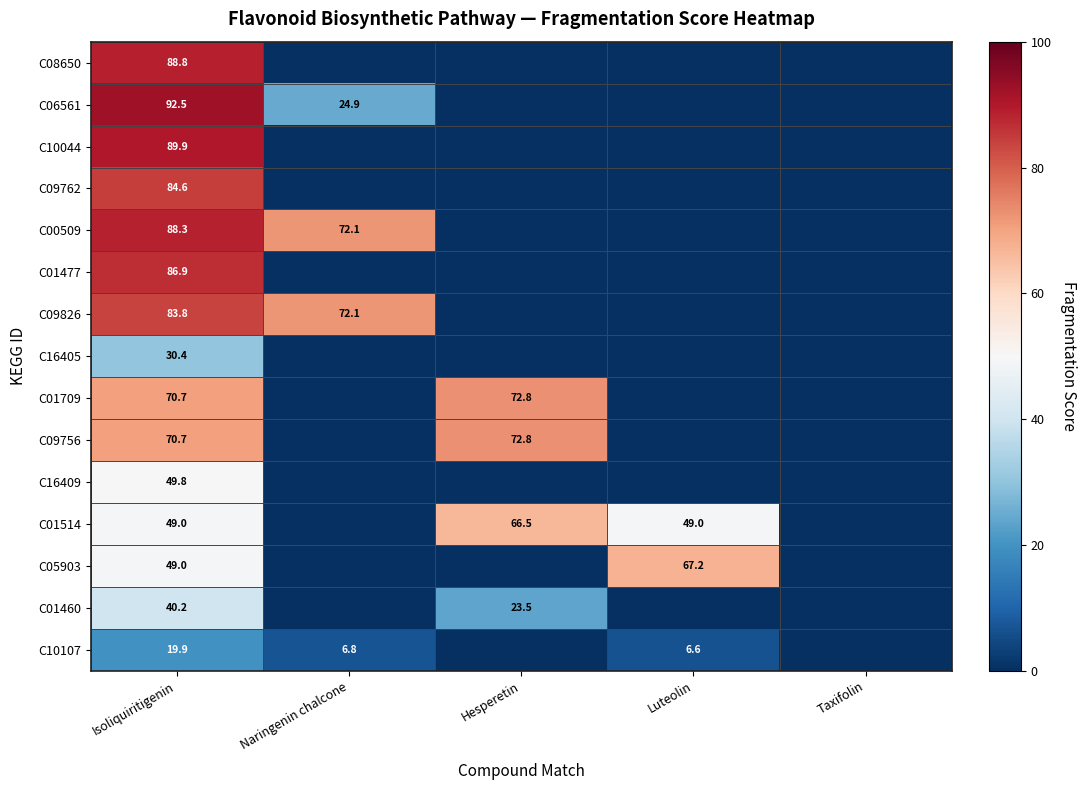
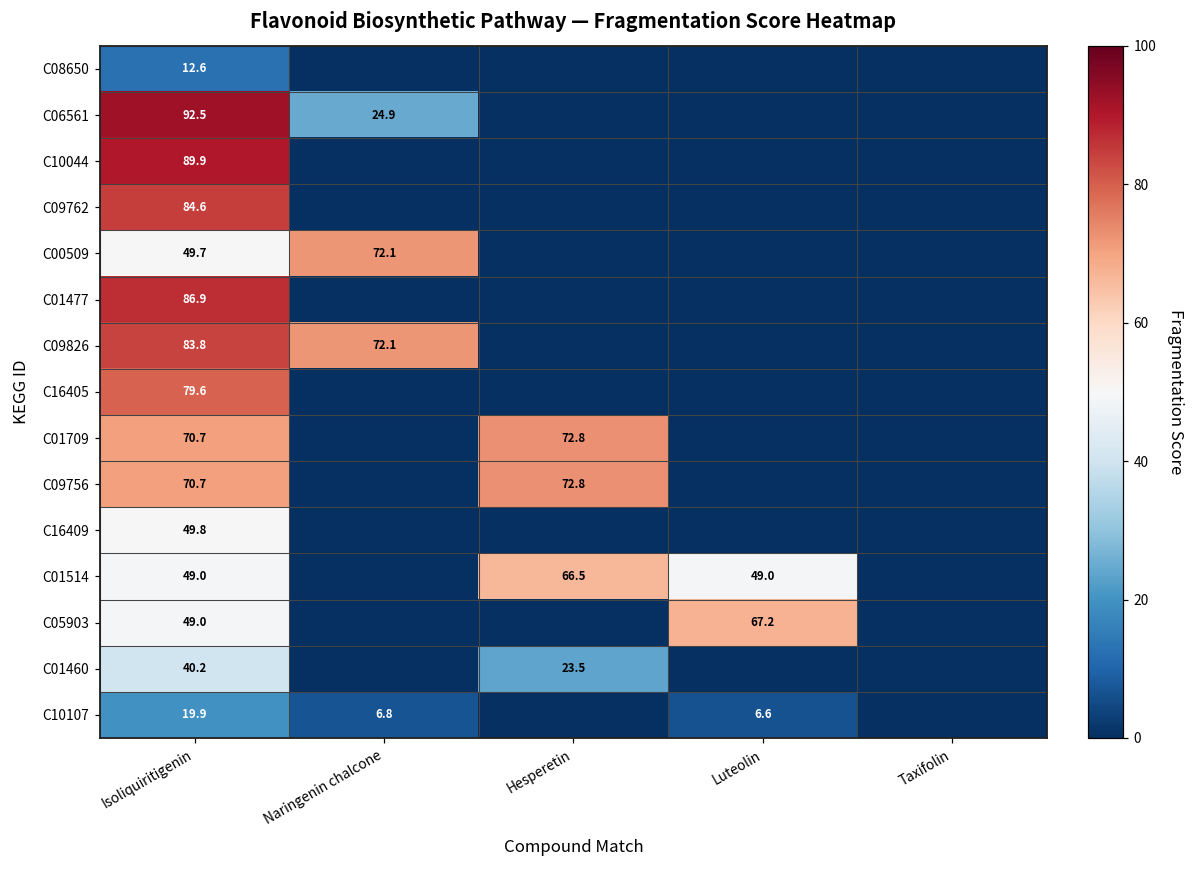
C08650, Isoliquiritigenin: 88.8 -> 12.6
C00509, Isoliquiritigenin: 88.3 -> 49.7
C16405, Isoliquiritigenin: 30.4 -> 79.6
